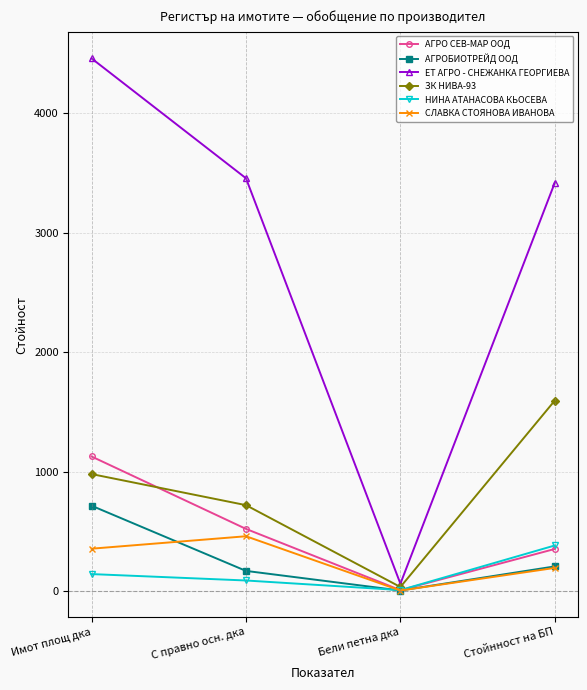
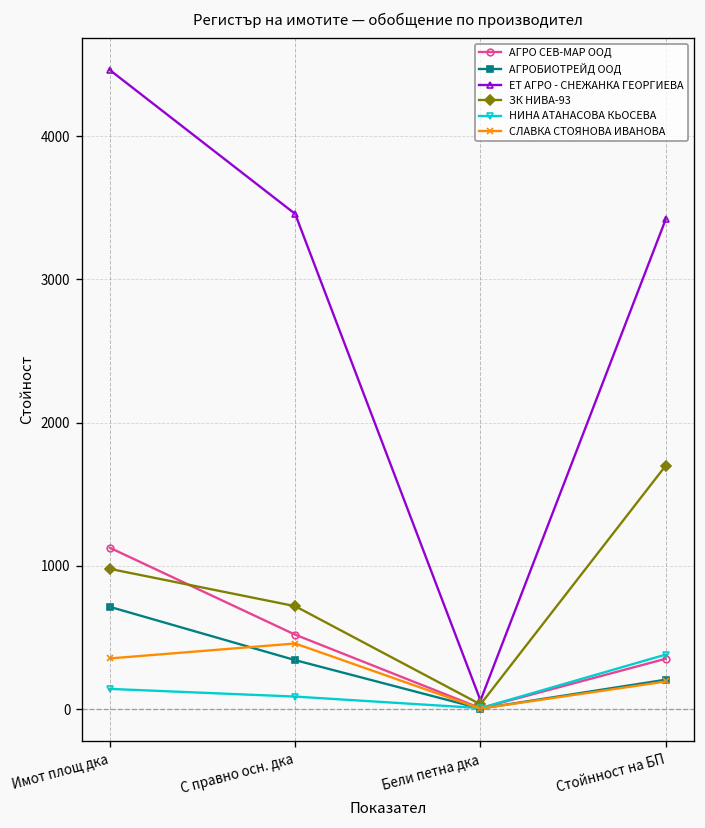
АГРОБИОТРЕЙД ООД, С правно осн. дка: 170 -> 340
ЗК НИВА-93, Стойнност на БП: 1600 -> 1700
